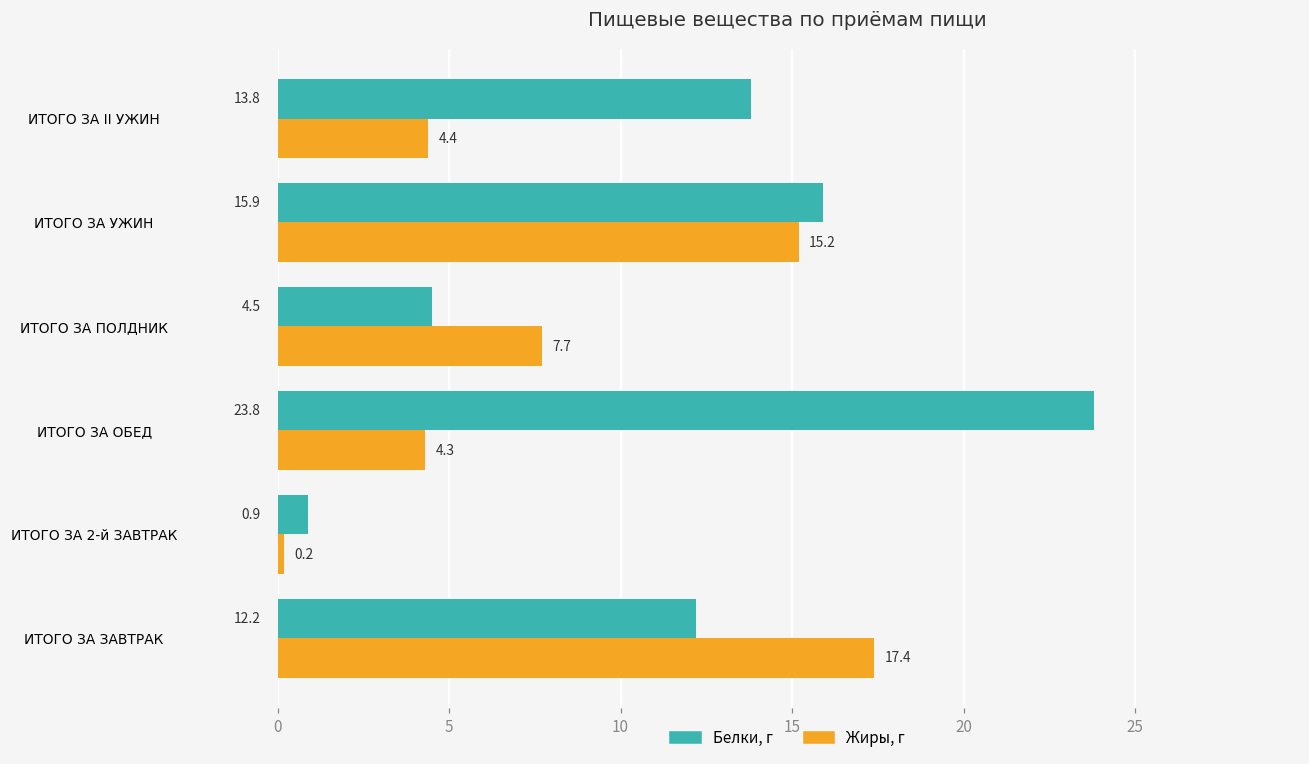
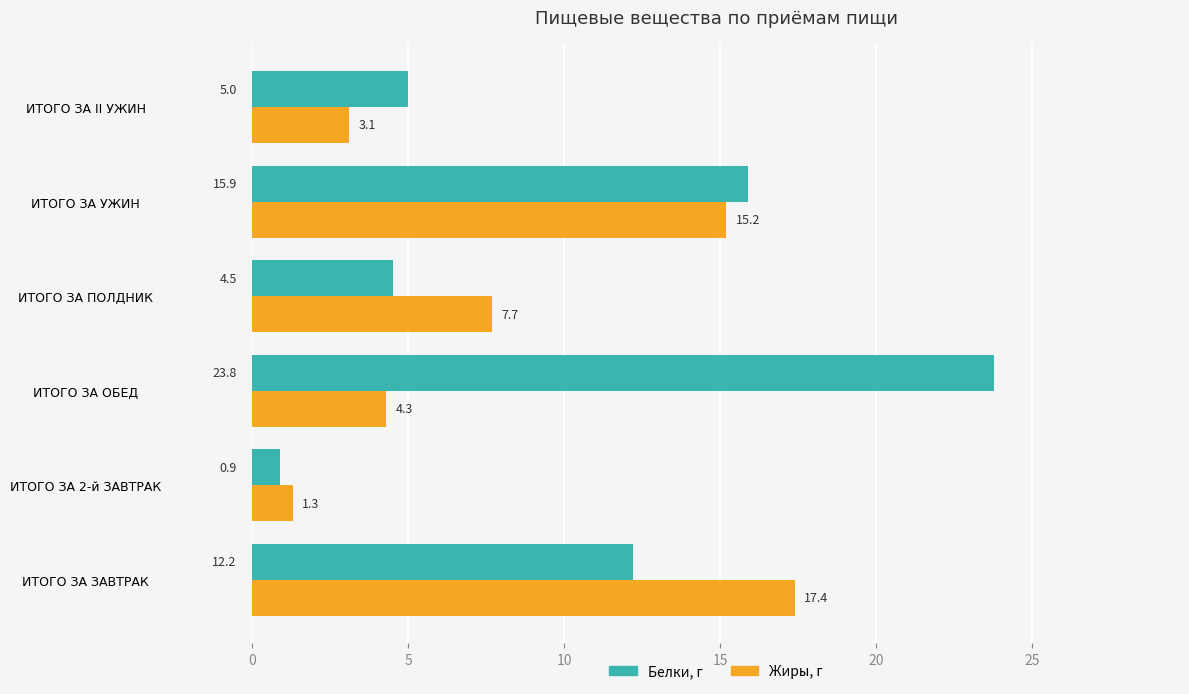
Белки, г, ИТОГО ЗА II УЖИН: 13.8 -> 5.0
Жиры, г, ИТОГО ЗА II УЖИН: 4.4 -> 3.1
Жиры, г, ИТОГО ЗА 2-й ЗАВТРАК: 0.2 -> 1.3
